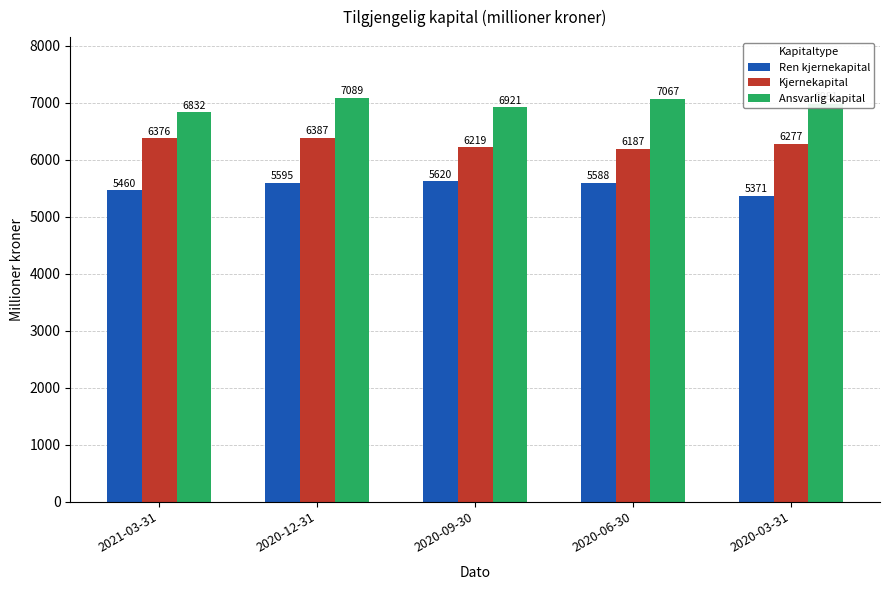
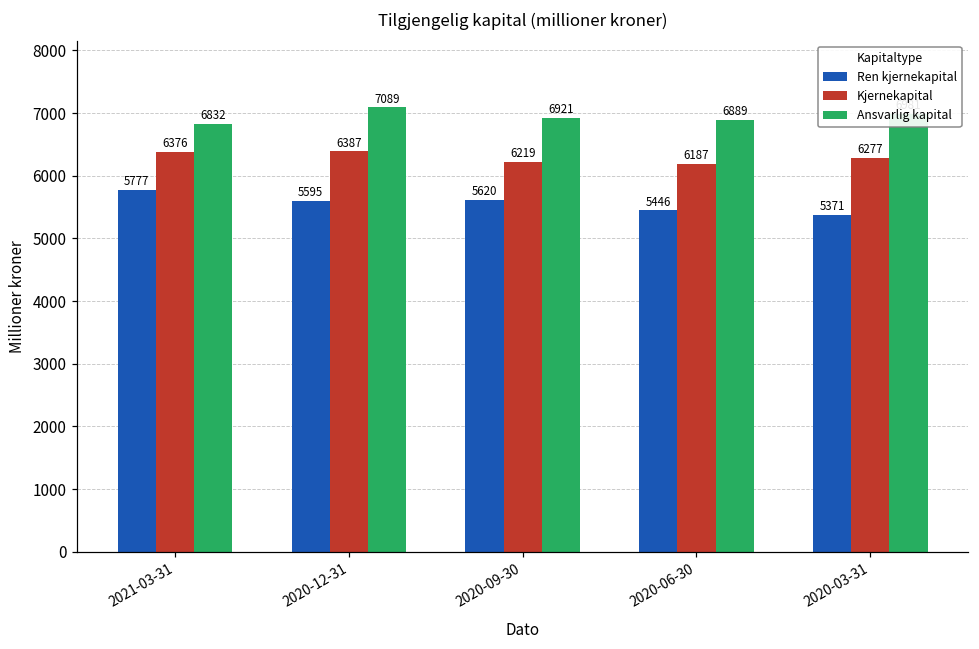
Ren kjernekapital, 2021-03-31: 5460 -> 5777
Ren kjernekapital, 2020-06-30: 5588 -> 5446
Ansvarlig kapital, 2020-06-30: 7067 -> 6889
